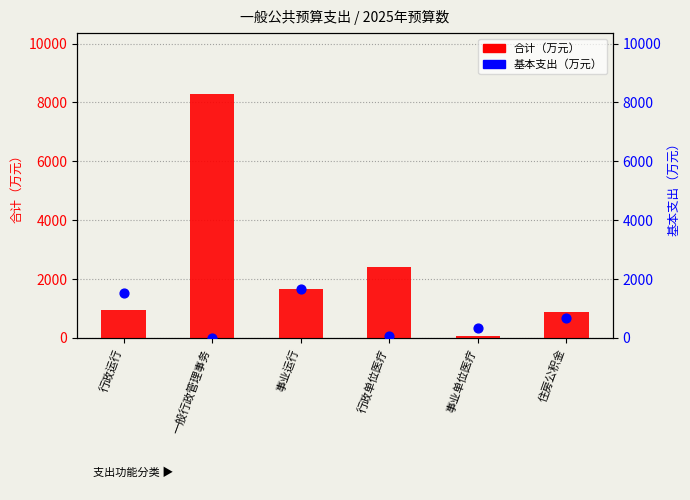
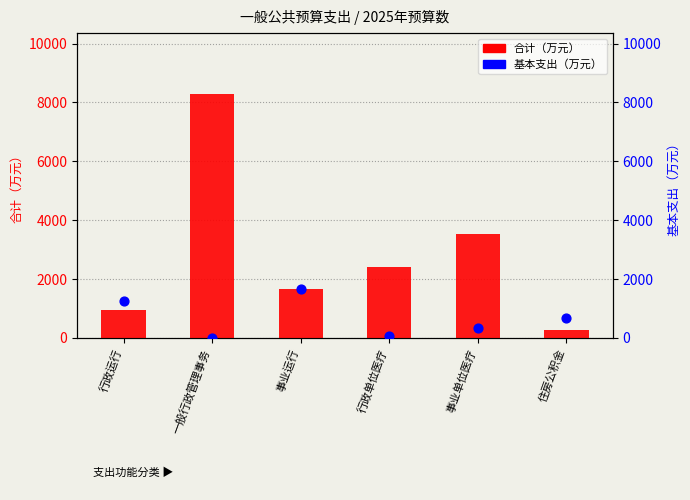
合计（万元）, 事业单位医疗: 100 -> 3500
合计（万元）, 住房公积金: 900 -> 300
基本支出（万元）, 行政运行: 1500 -> 1200
